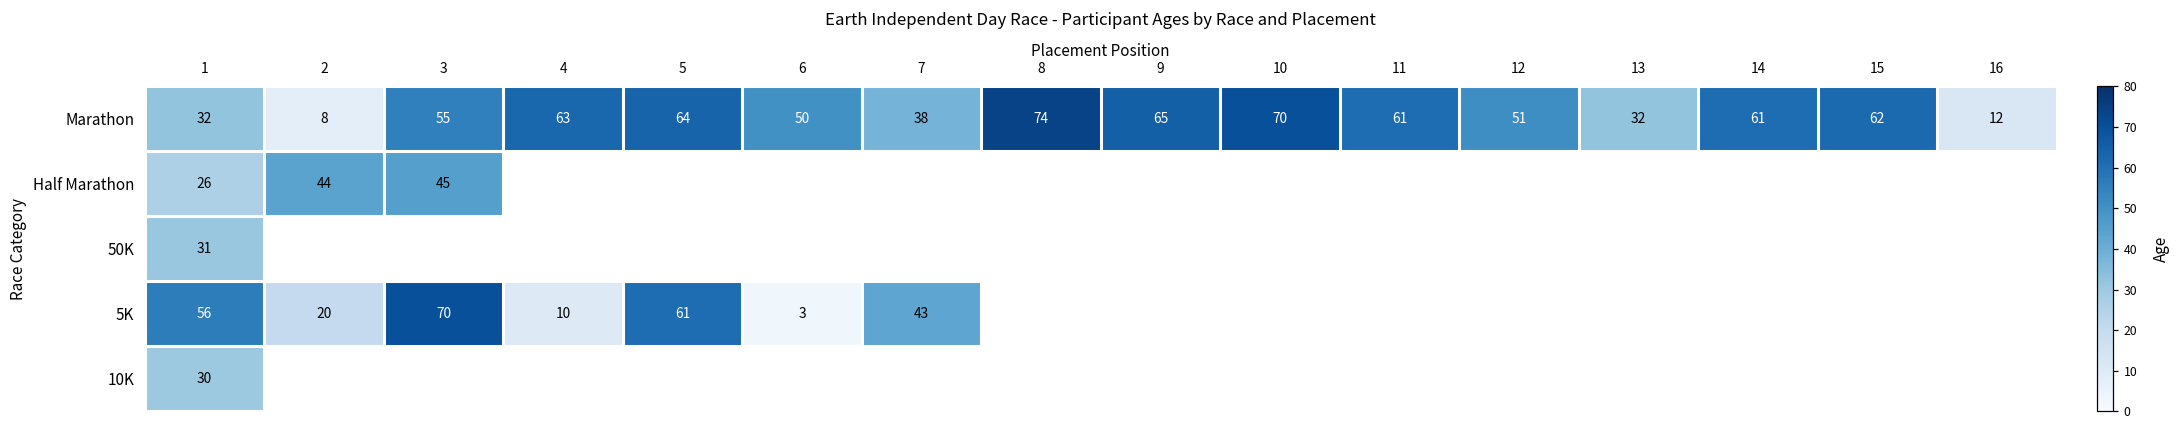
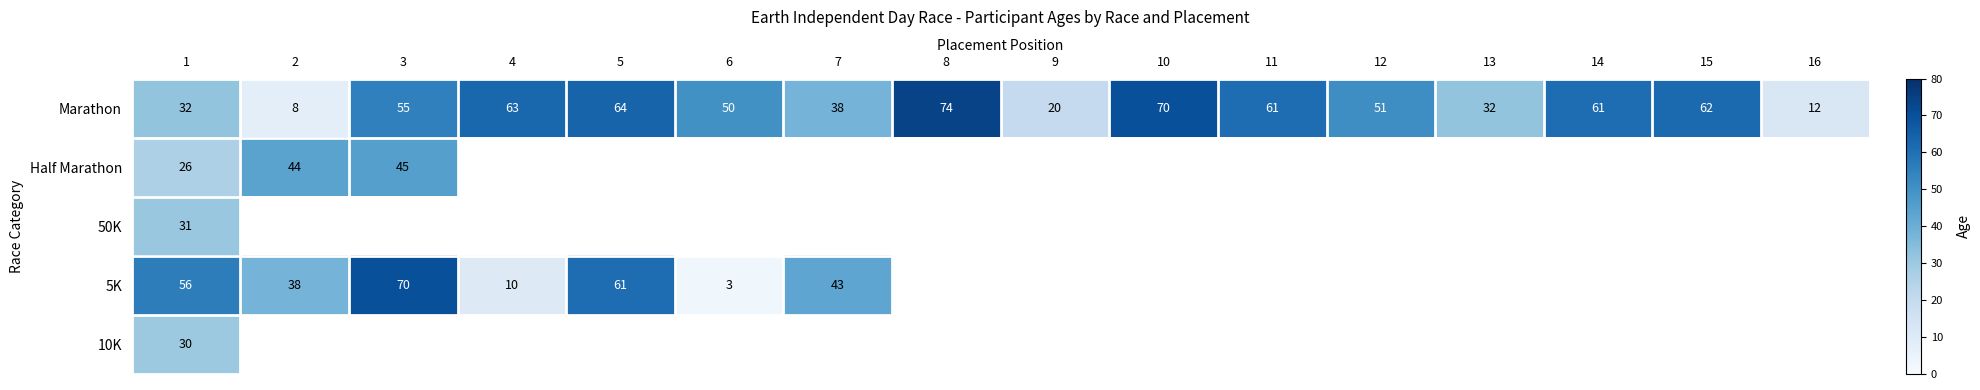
Marathon, 9: 65 -> 20
5K, 2: 20 -> 38
